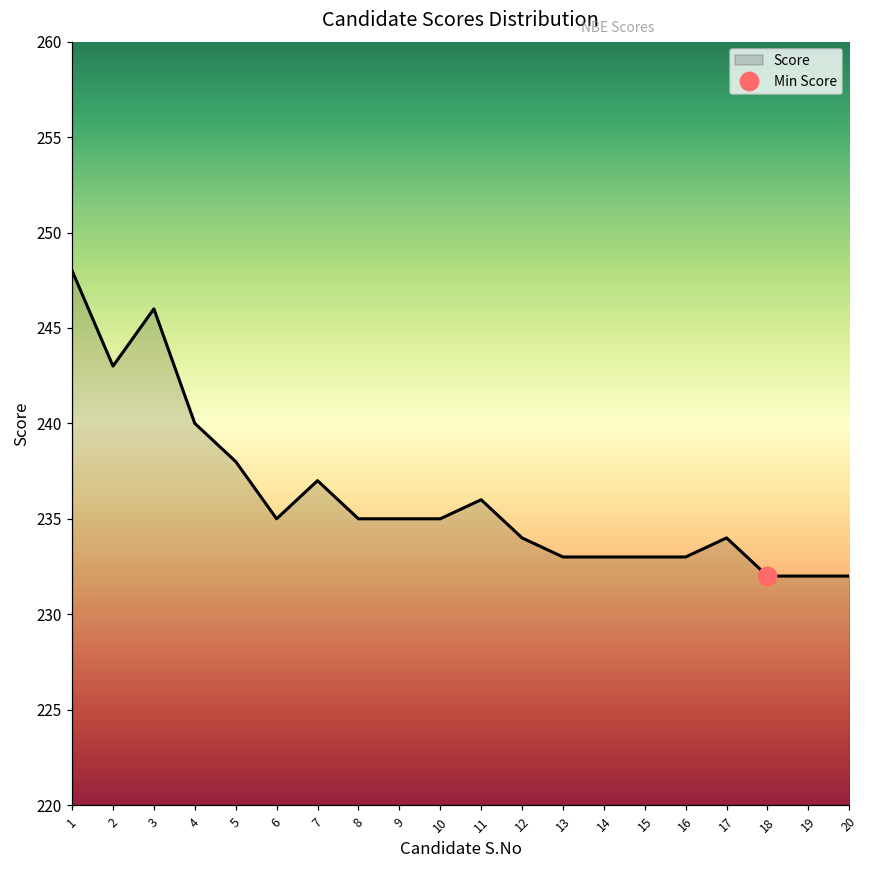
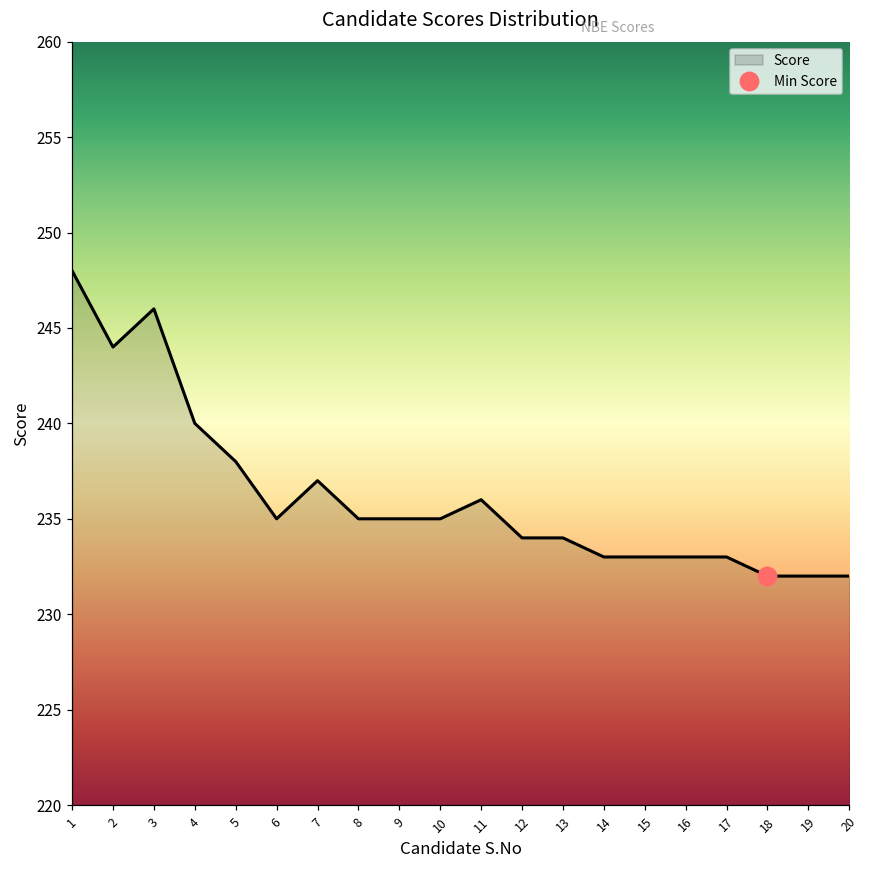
Score, 2: 243 -> 244
Score, 13: 233 -> 234
Score, 17: 234 -> 233
